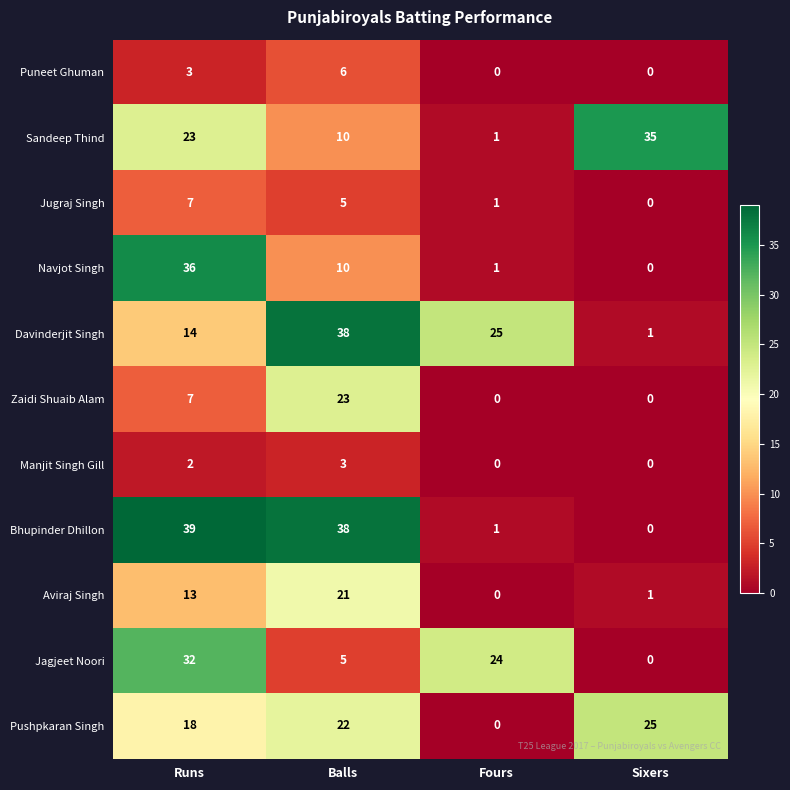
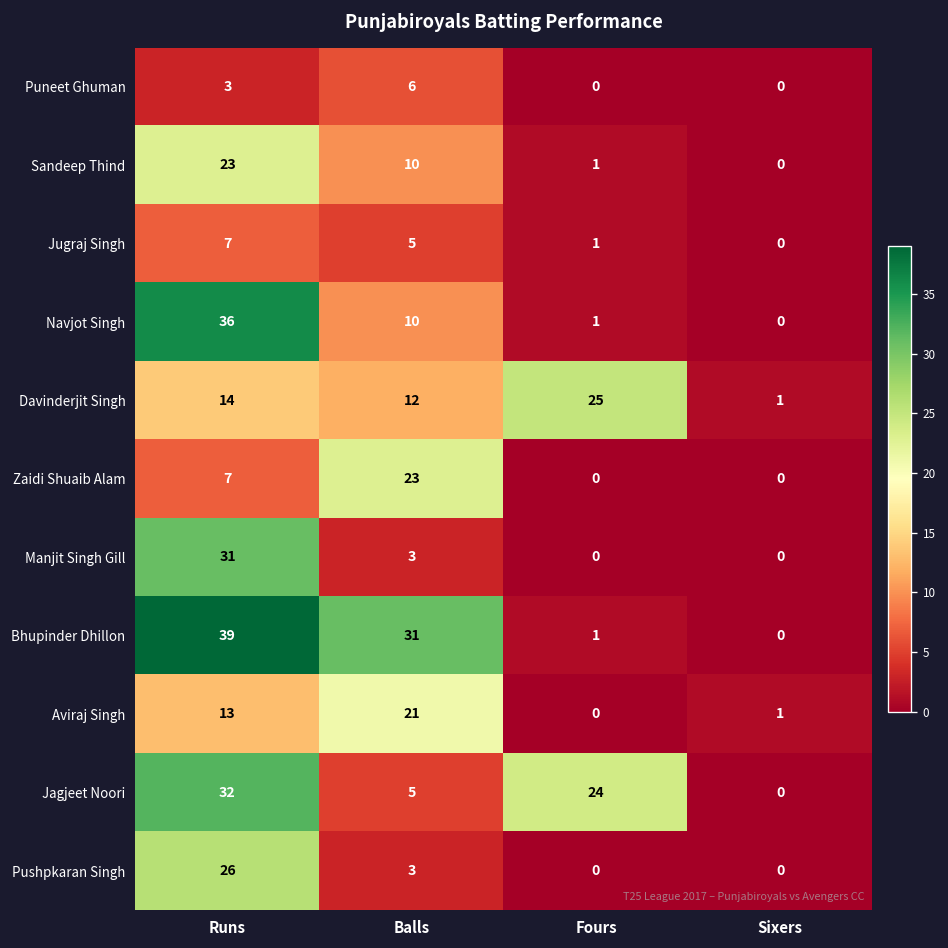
Sandeep Thind, Sixers: 35 -> 0
Davinderjit Singh, Balls: 38 -> 12
Manjit Singh Gill, Runs: 2 -> 31
Bhupinder Dhillon, Balls: 38 -> 31
Pushpkaran Singh, Runs: 18 -> 26
Pushpkaran Singh, Balls: 22 -> 3
Pushpkaran Singh, Sixers: 25 -> 0
